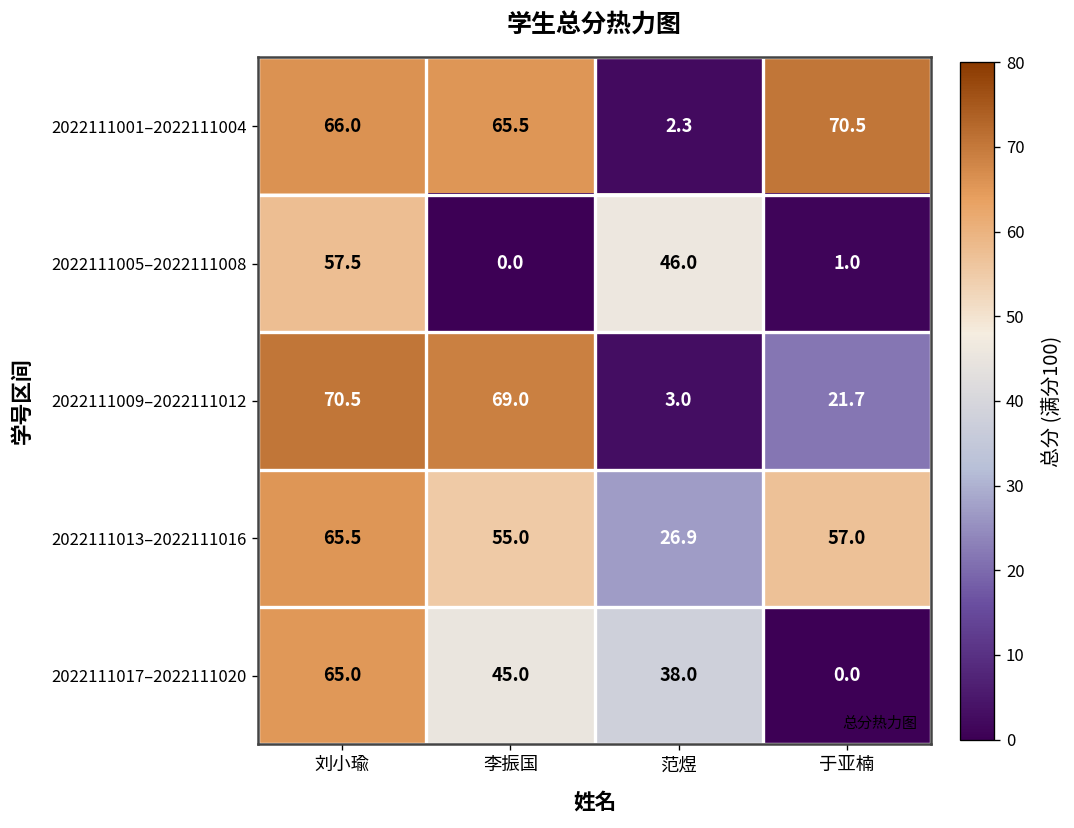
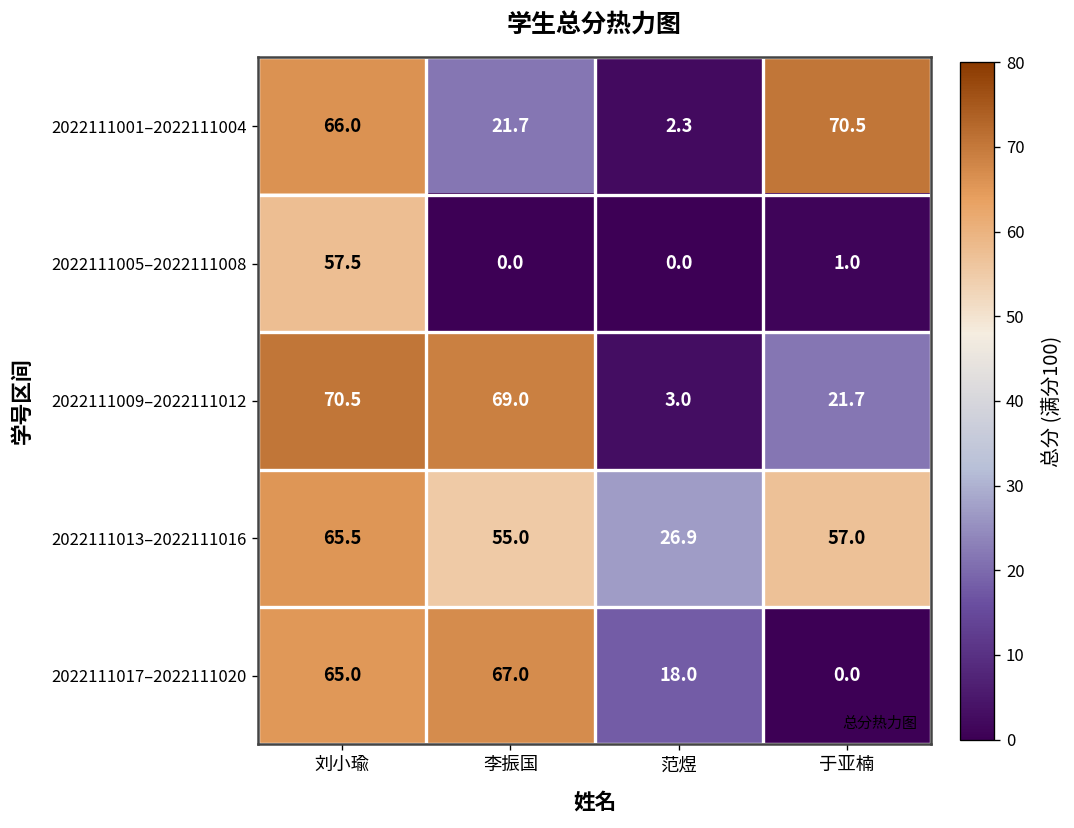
2022111001–2022111004, 李振国: 65.5 -> 21.7
2022111005–2022111008, 范煜: 46.0 -> 0.0
2022111017–2022111020, 李振国: 45.0 -> 67.0
2022111017–2022111020, 范煜: 38.0 -> 18.0
